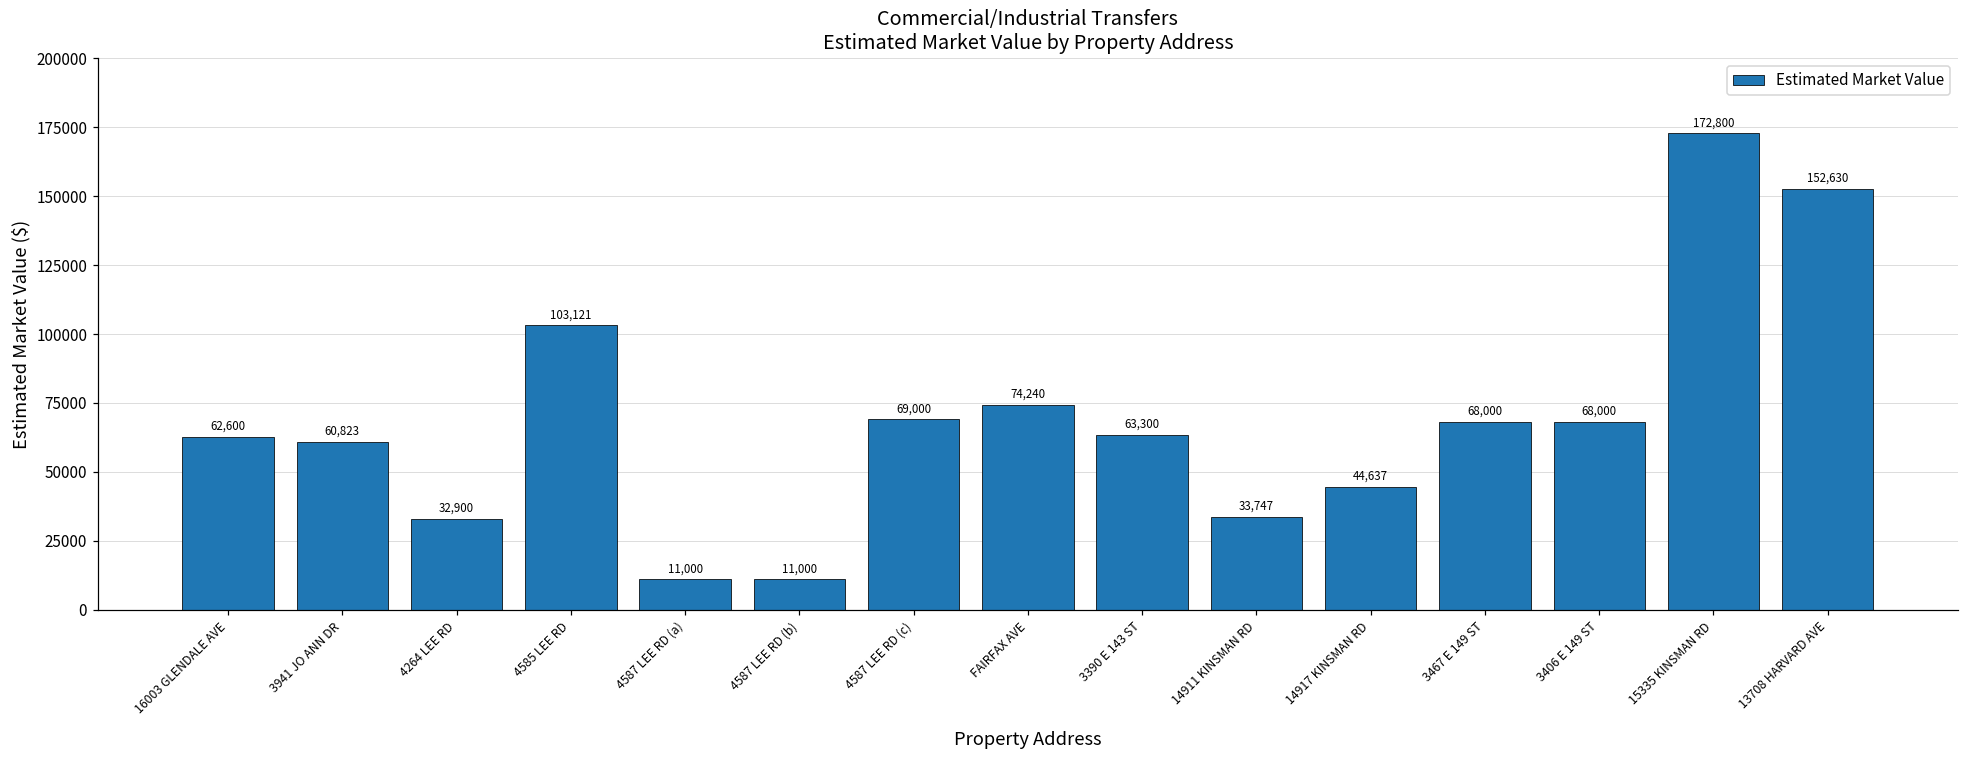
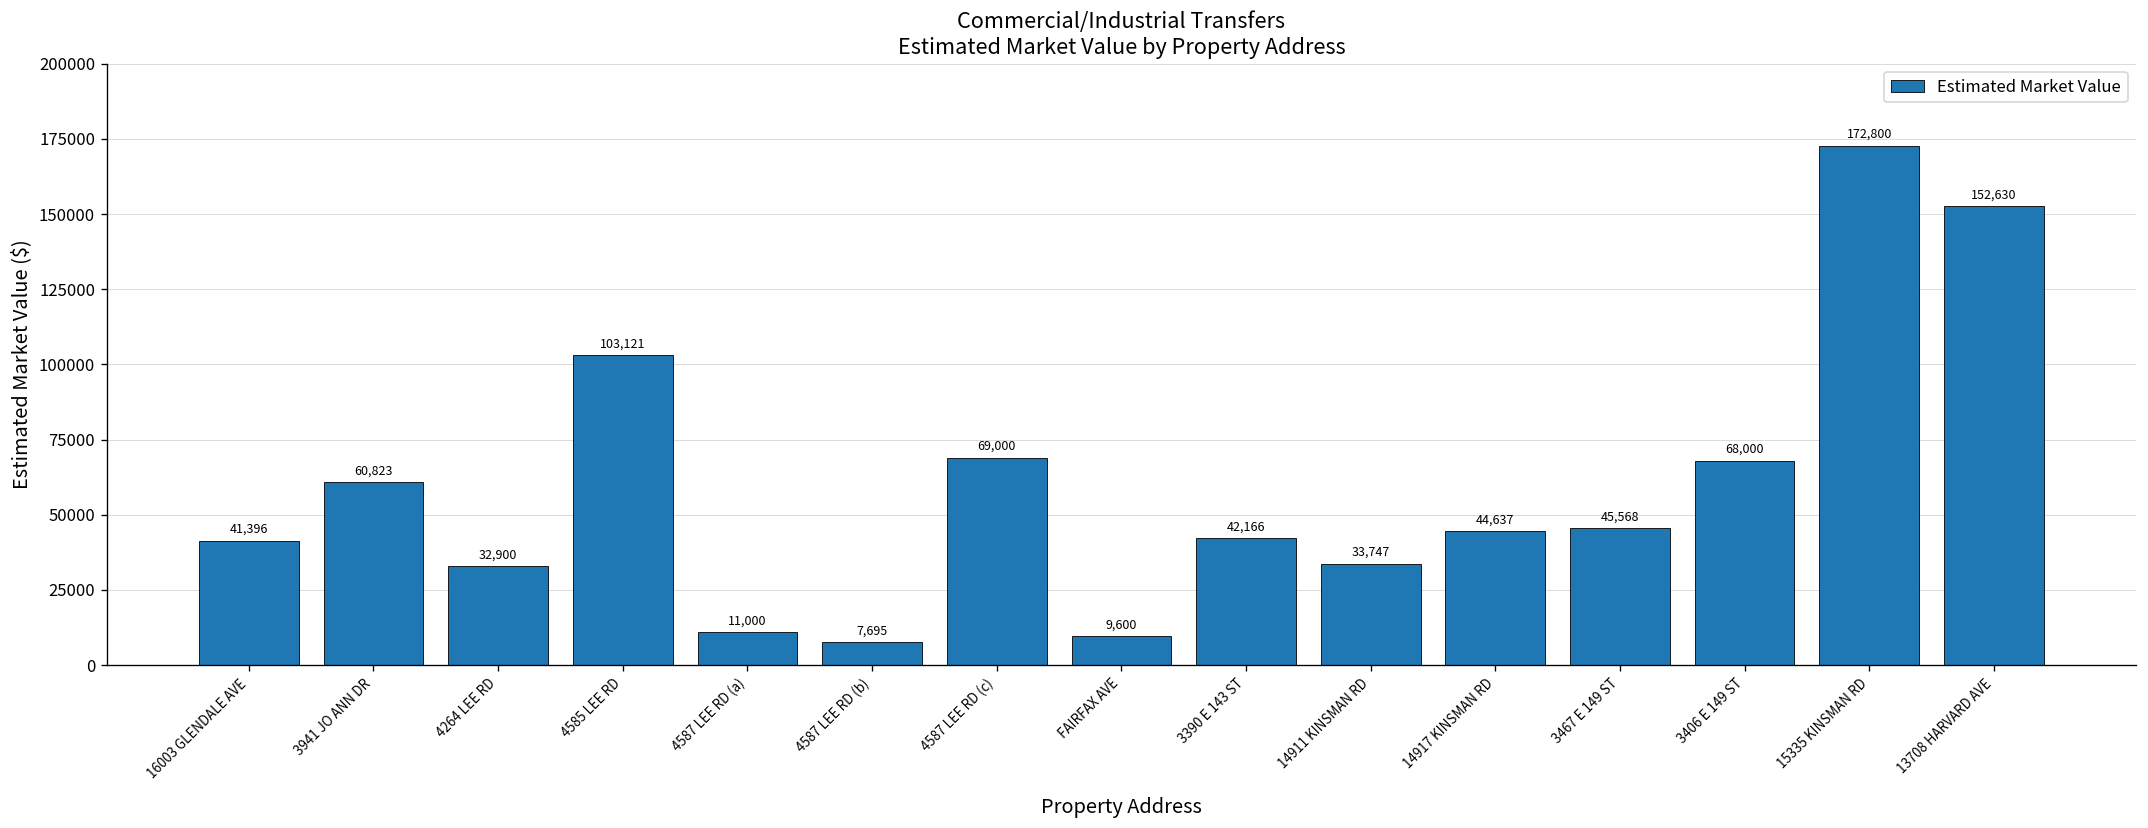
16003 GLENDALE AVE: 62,600 -> 41,396
4587 LEE RD (b): 11,000 -> 7,695
FAIRFAX AVE: 74,240 -> 9,600
3390 E 143 ST: 63,300 -> 42,166
3467 E 149 ST: 68,000 -> 45,568
